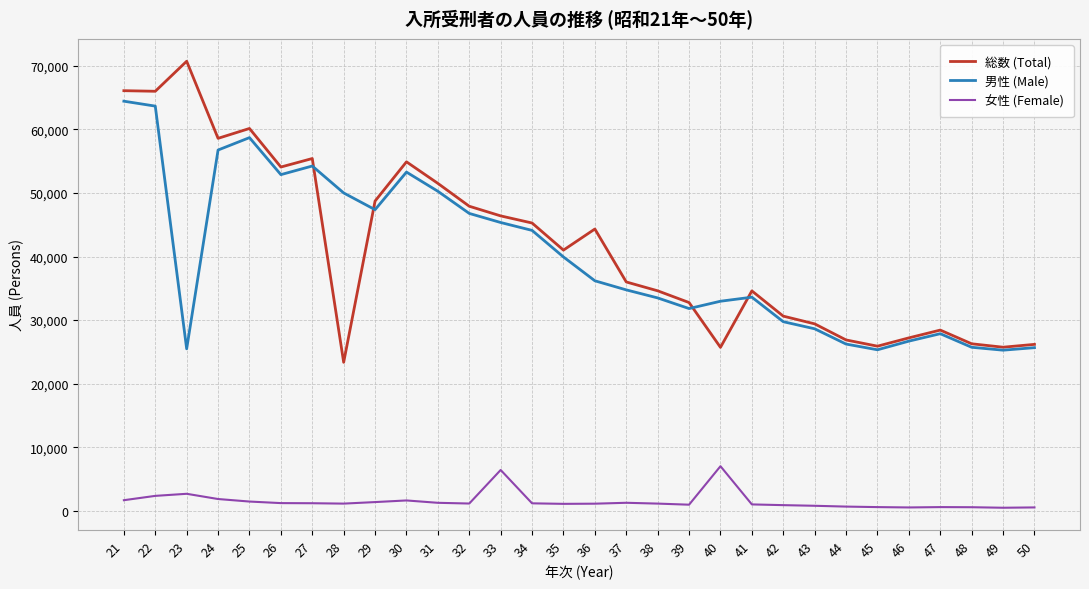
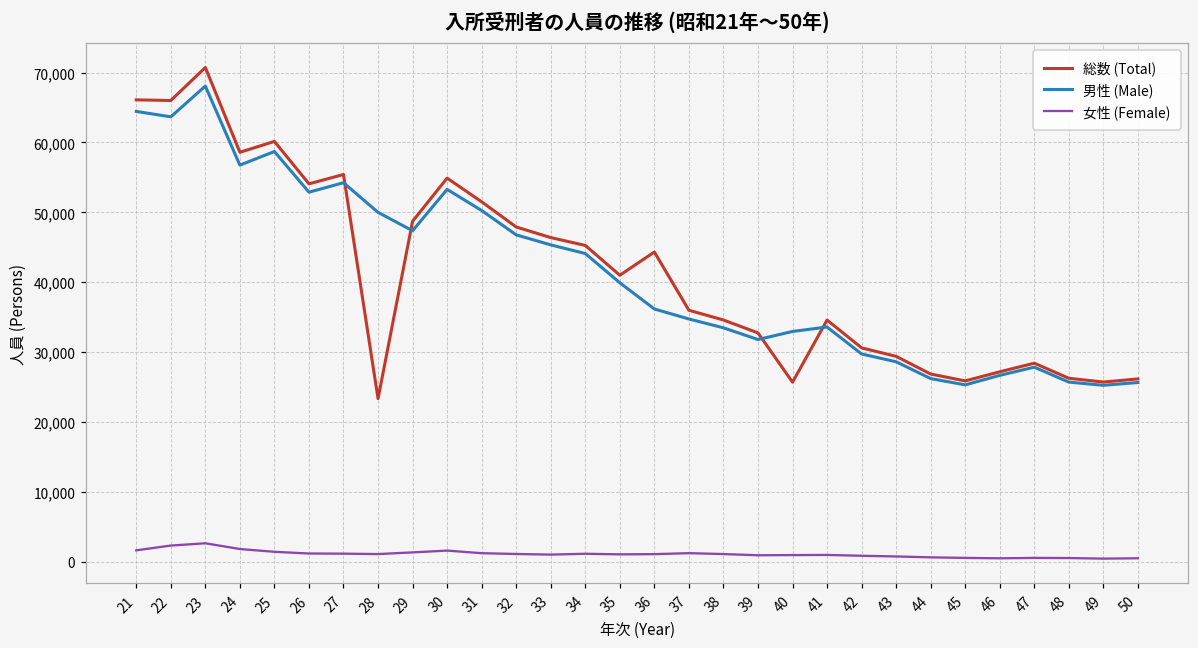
男性 (Male), 23: 25,000 -> 68,000
女性 (Female), 33: 6,000 -> 1,000
女性 (Female), 40: 7,000 -> 1,000
